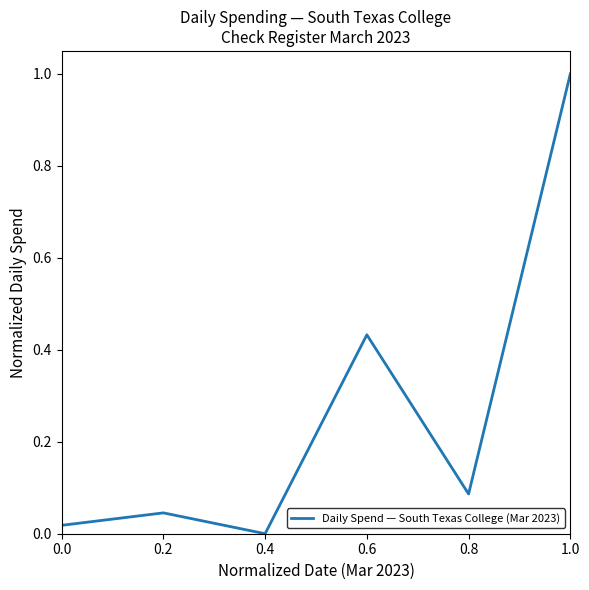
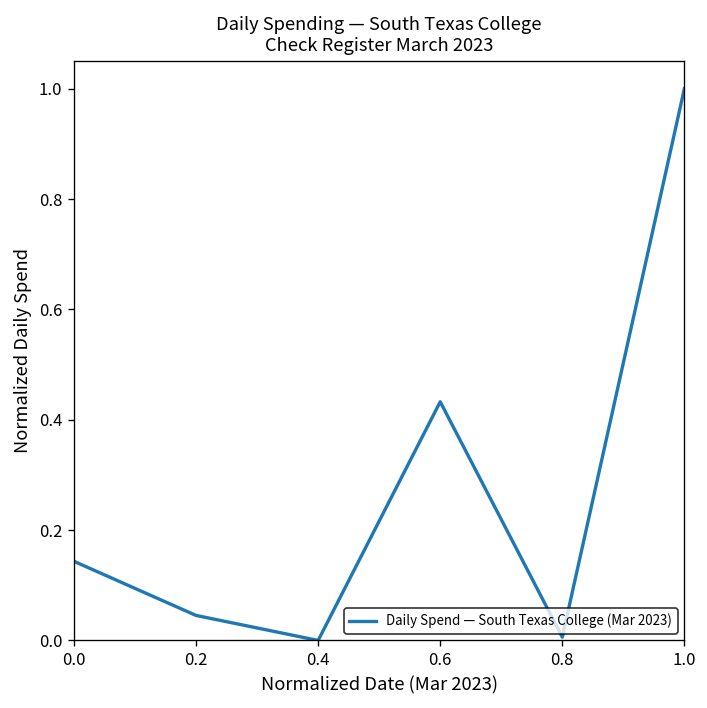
0.0: 0.02 -> 0.14
0.8: 0.09 -> 0.01
